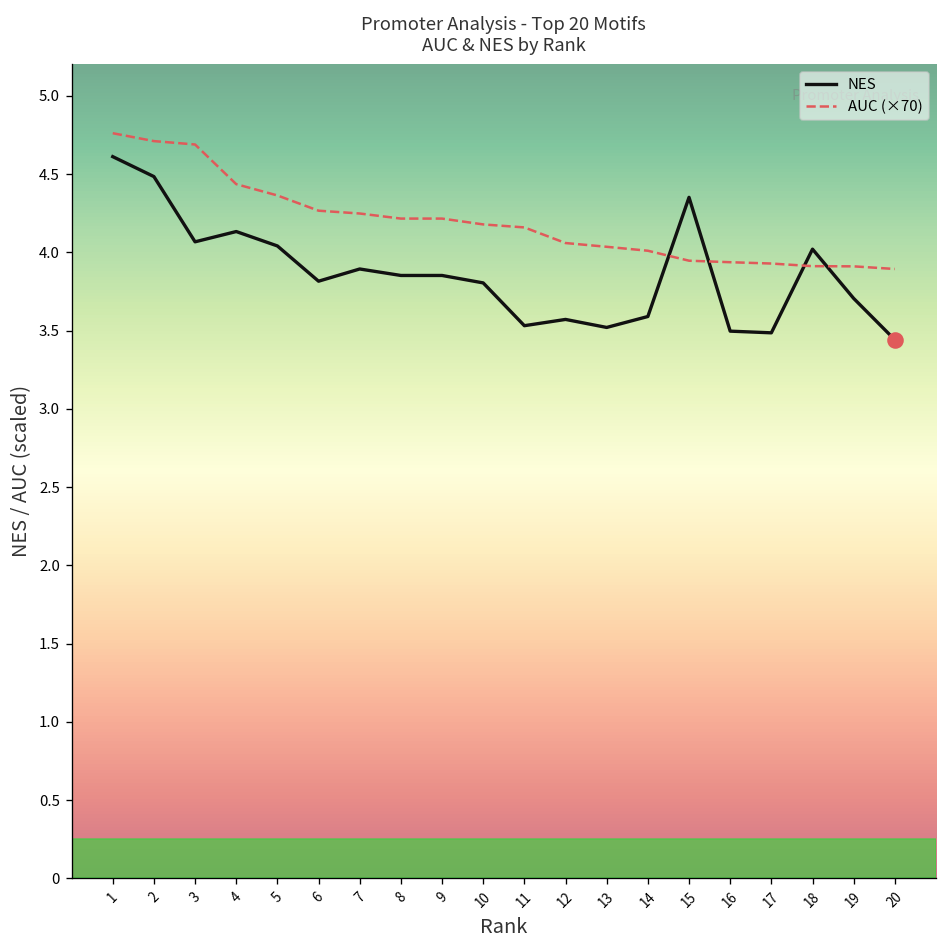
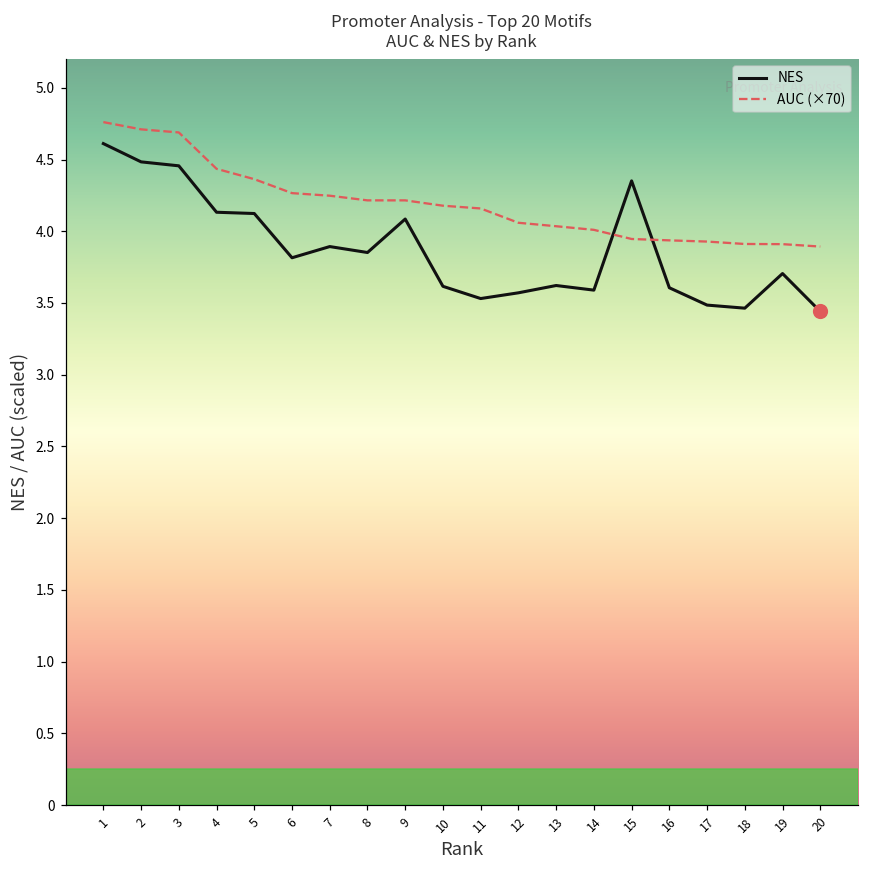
NES, 3: 4.07 -> 4.46
NES, 5: 4.04 -> 4.12
NES, 9: 3.85 -> 4.08
NES, 10: 3.80 -> 3.62
NES, 13: 3.52 -> 3.62
NES, 16: 3.50 -> 3.61
NES, 18: 4.02 -> 3.46
